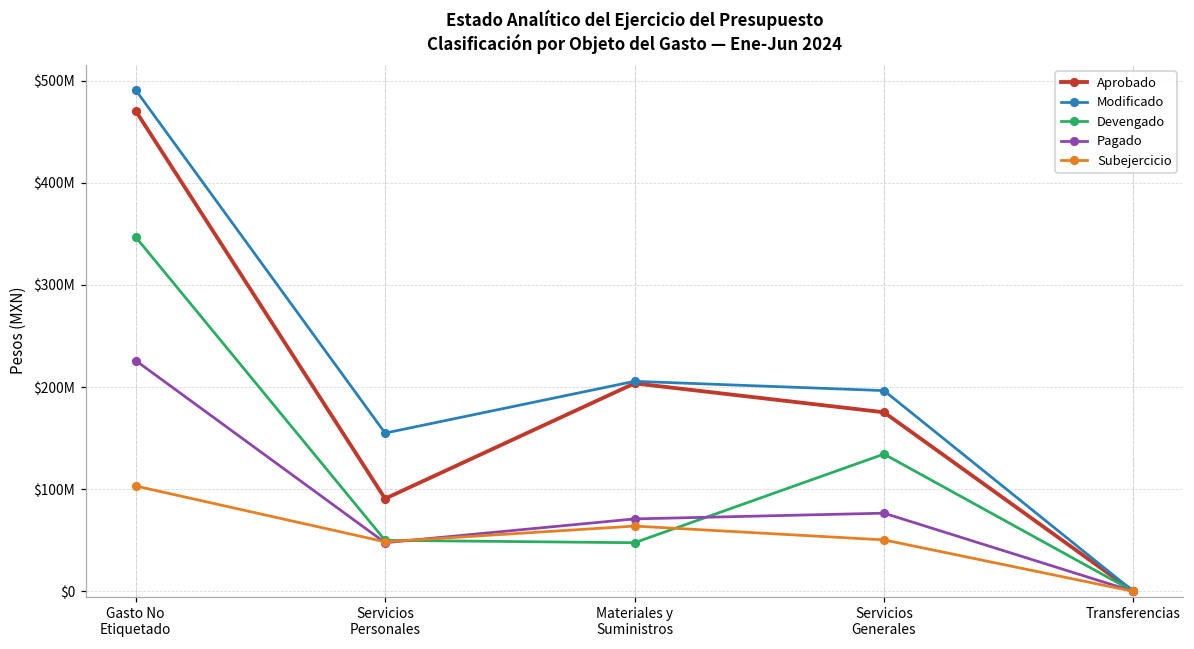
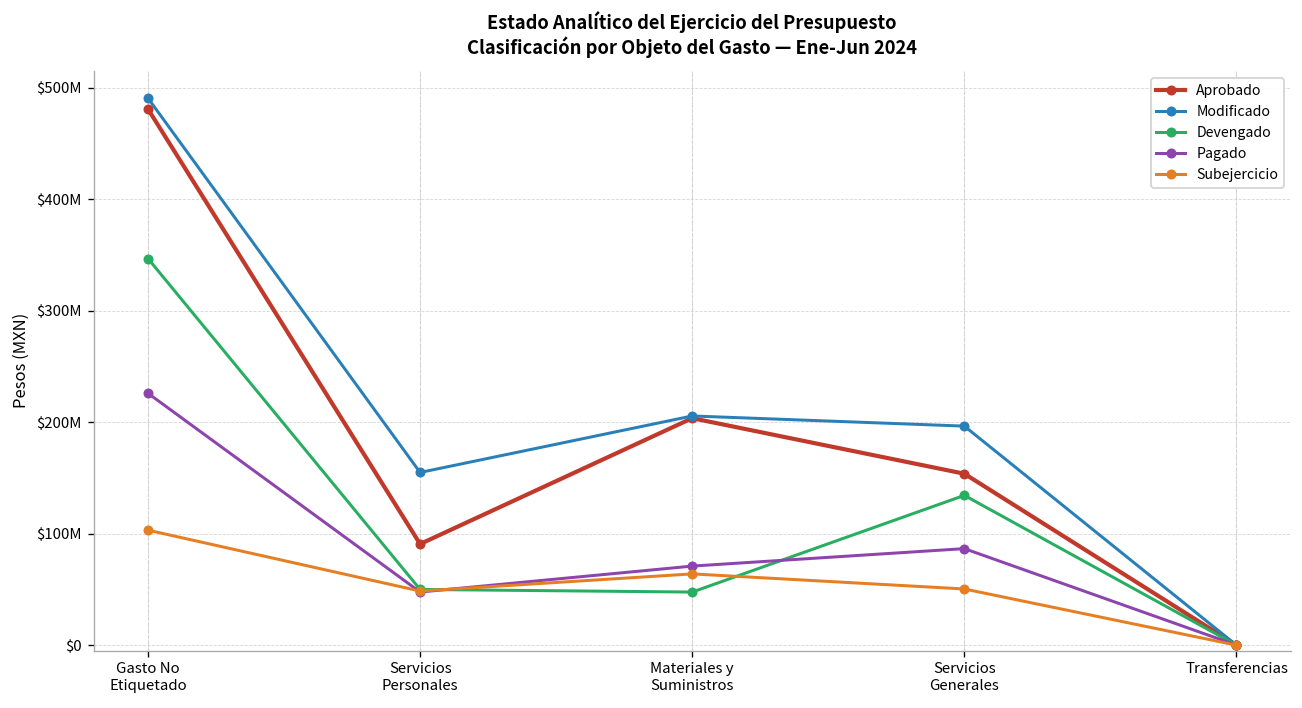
Aprobado, Gasto No Etiquetado: $470000000 -> $480000000
Aprobado, Servicios Generales: $180000000 -> $150000000
Pagado, Servicios Generales: $80000000 -> $90000000
